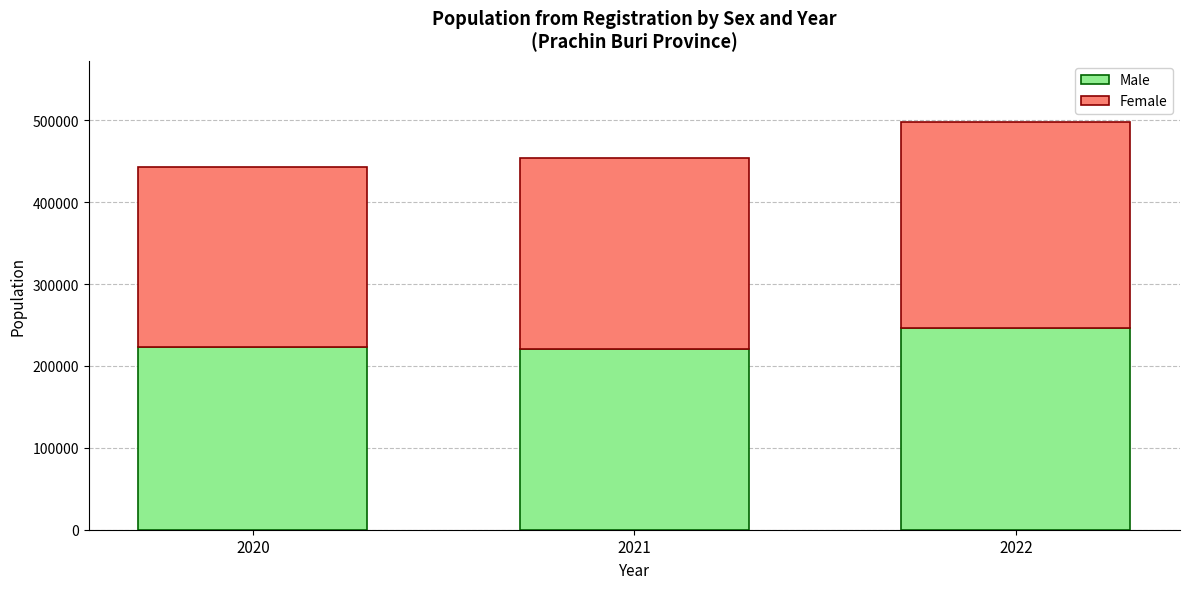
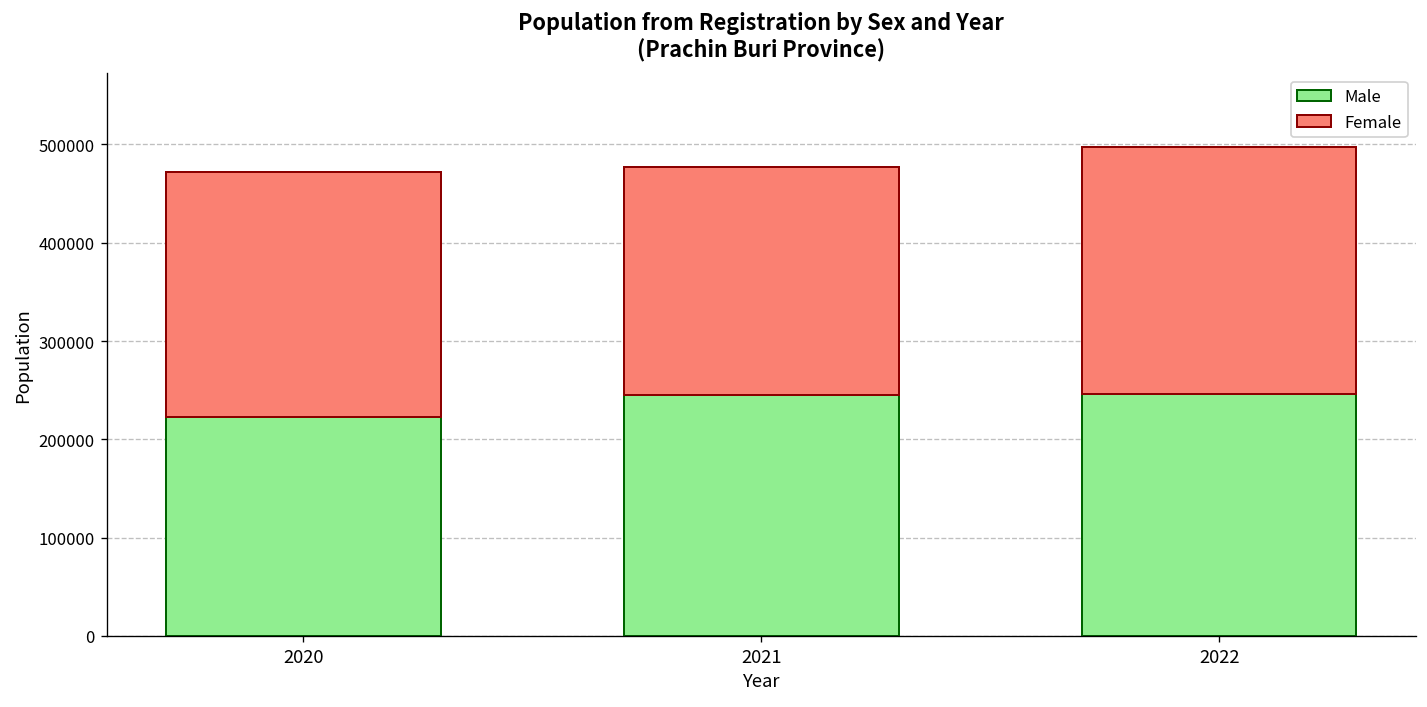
Female, 2020: 220000 -> 250000
Male, 2021: 220000 -> 240000
